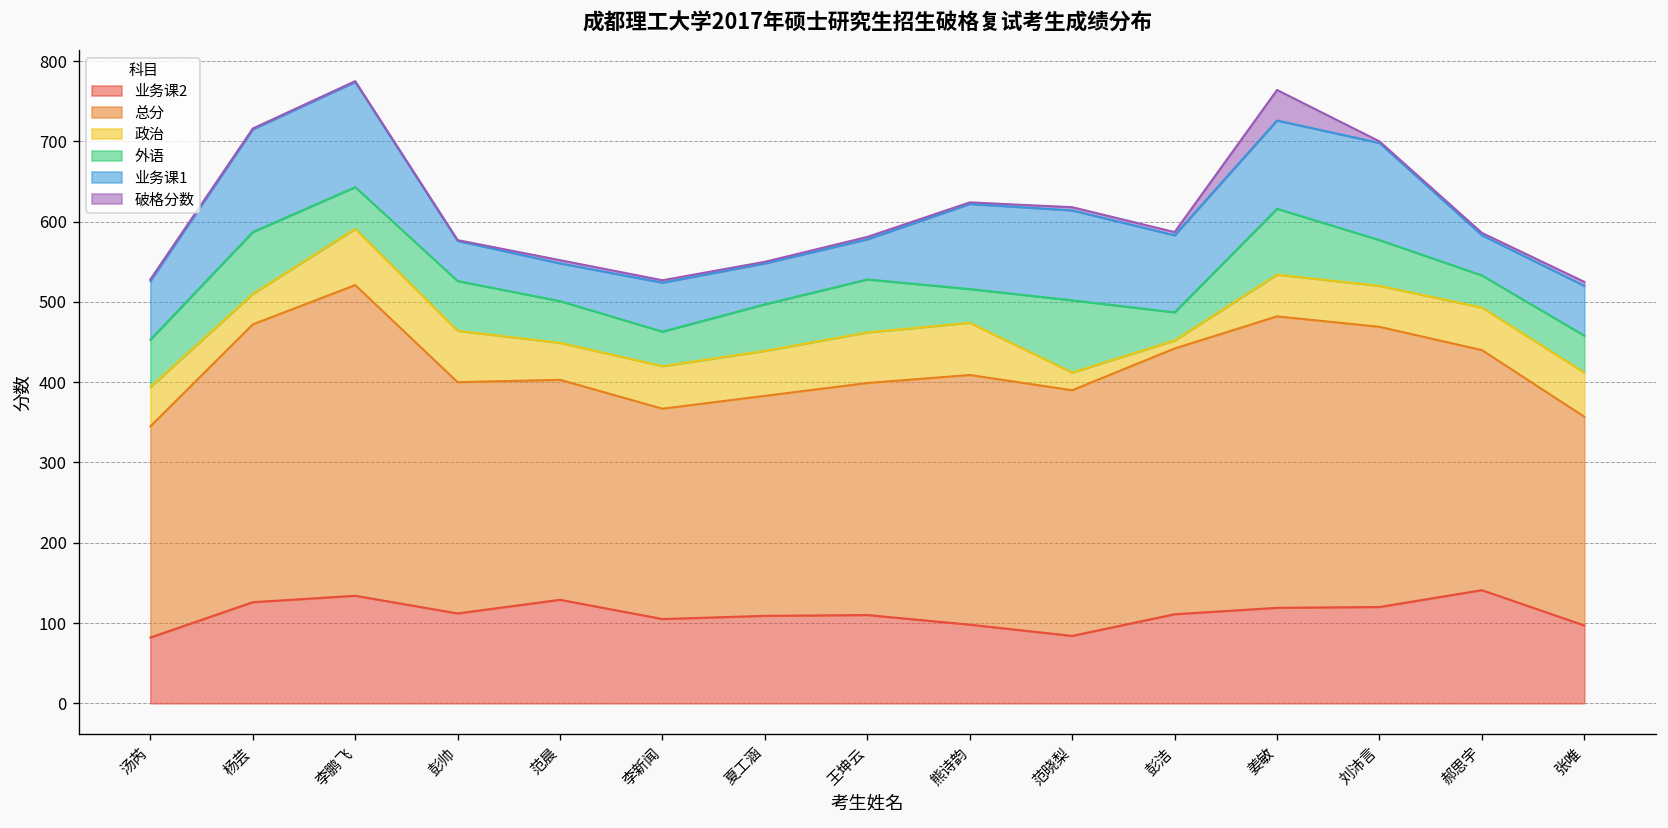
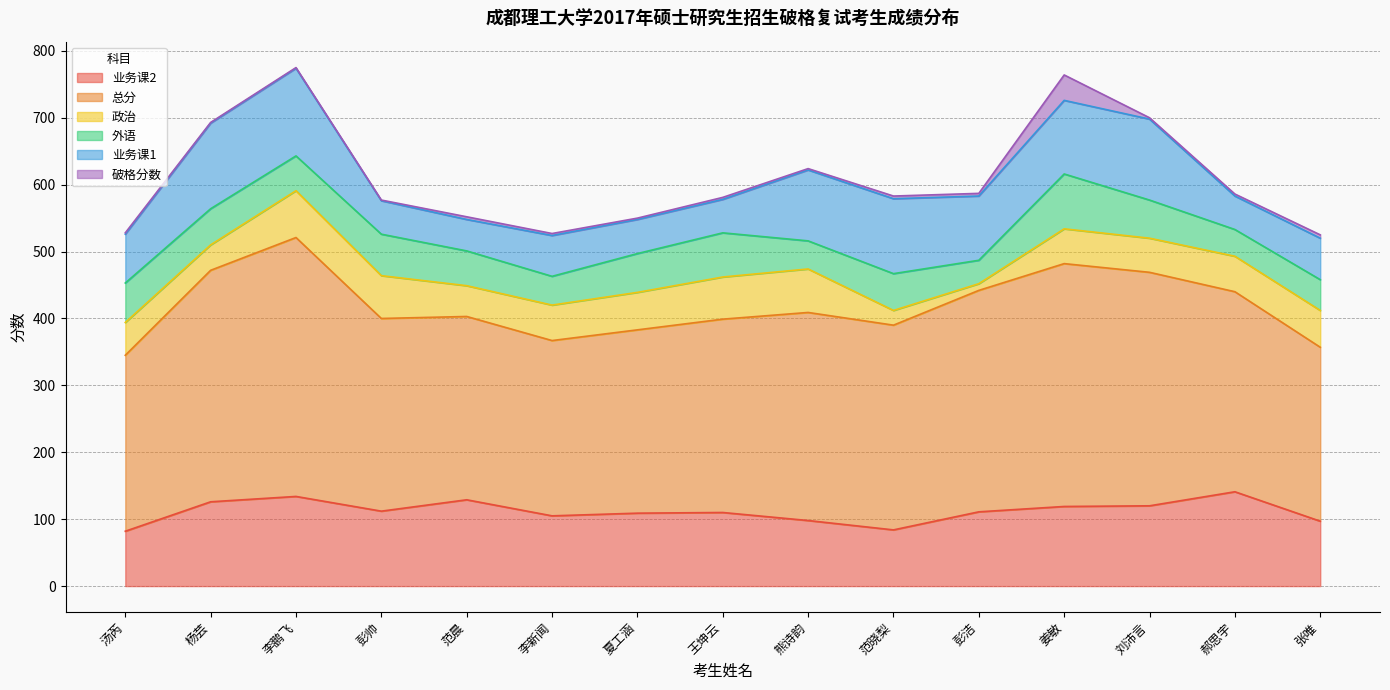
外语, 杨芸: 80 -> 50
外语, 范晓梨: 90 -> 60
